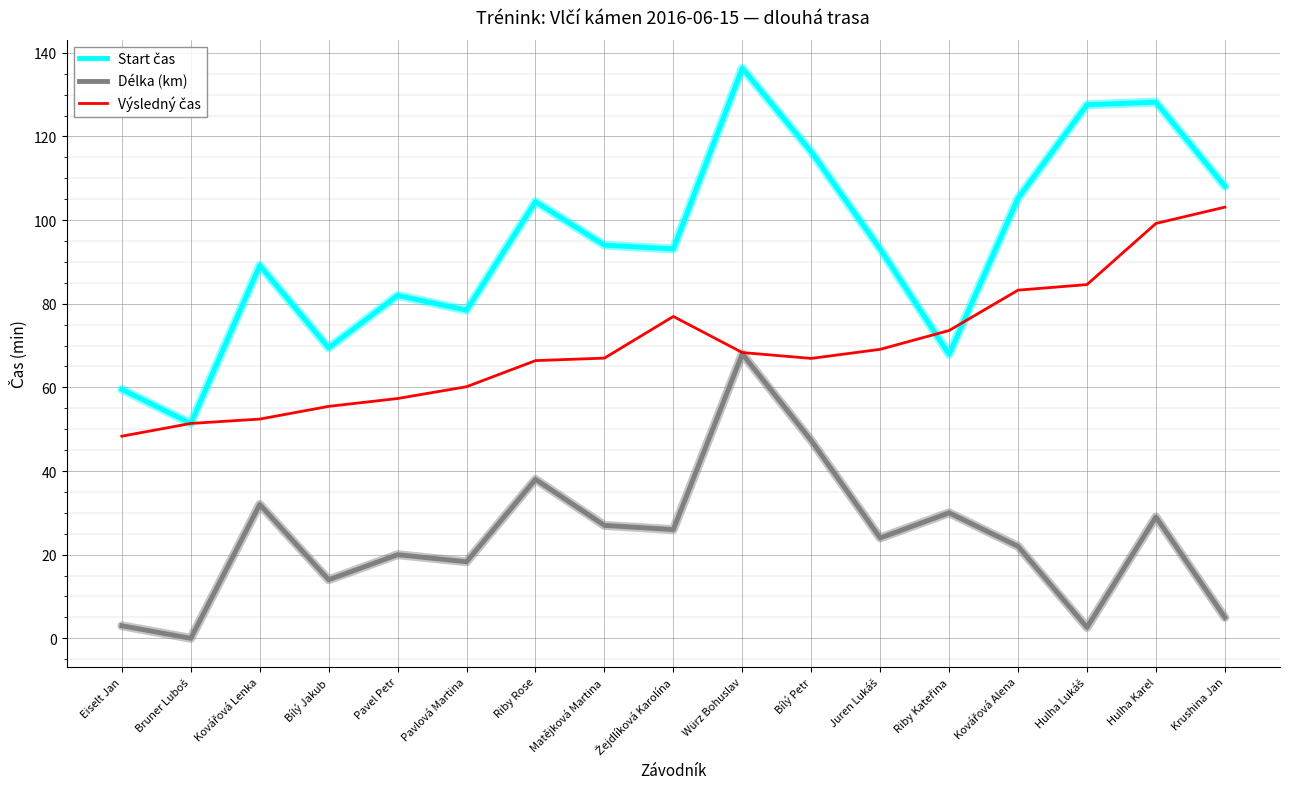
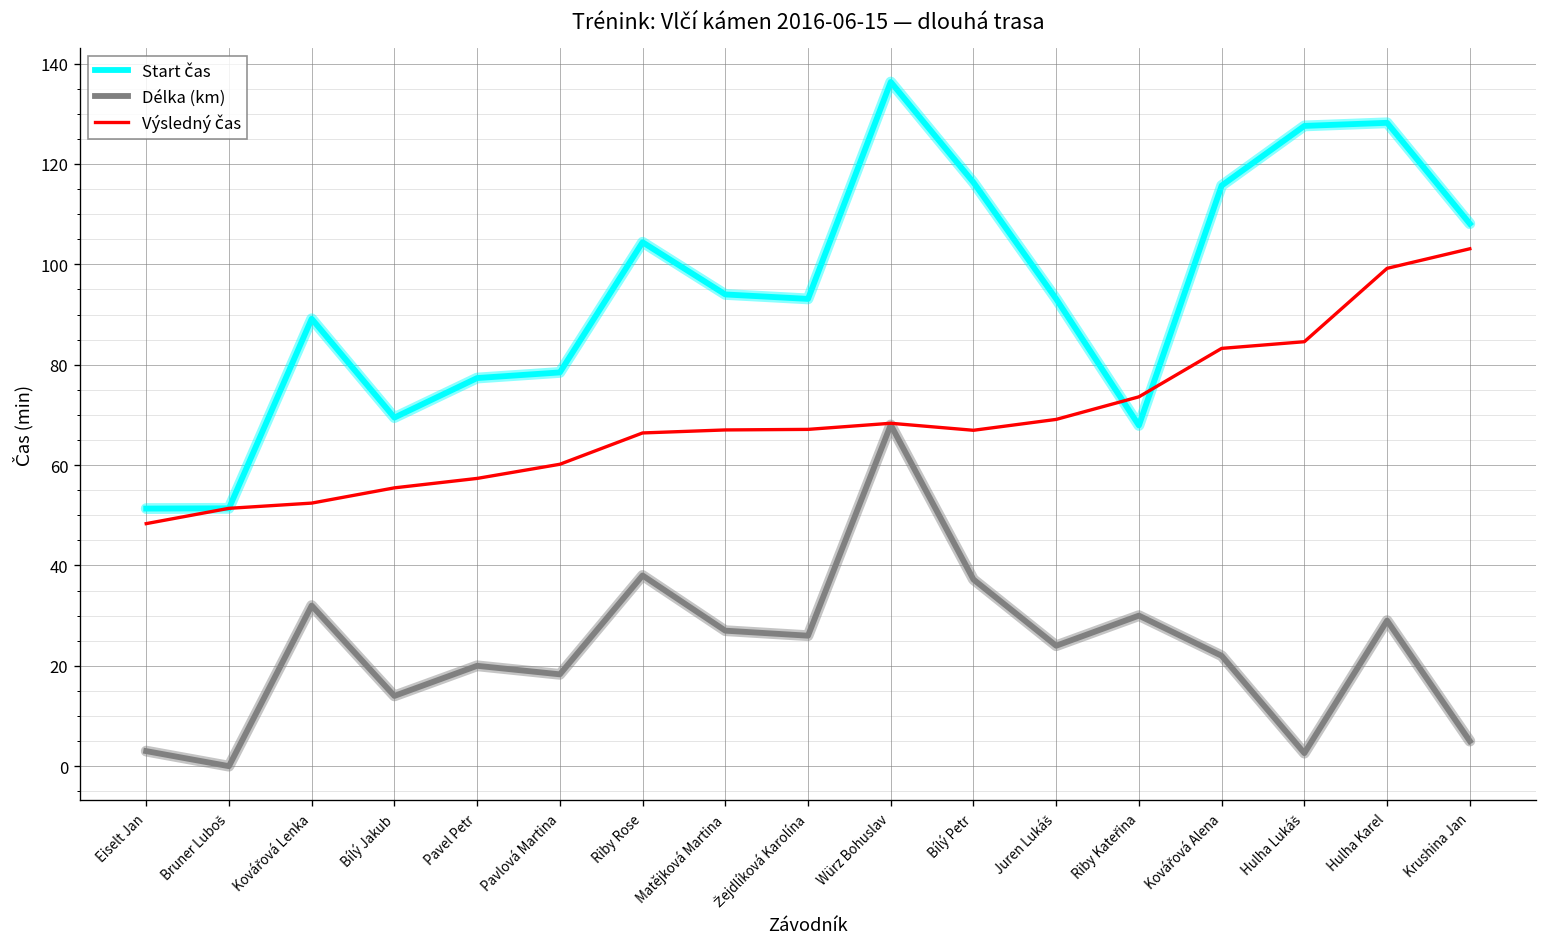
Start čas, Eiselt Jan: 60 -> 51
Start čas, Pavel Petr: 82 -> 77
Výsledný čas, Žejdlíková Karolína: 77 -> 67
Délka (km), Bílý Petr: 47 -> 37
Start čas, Kovářová Alena: 105 -> 116
